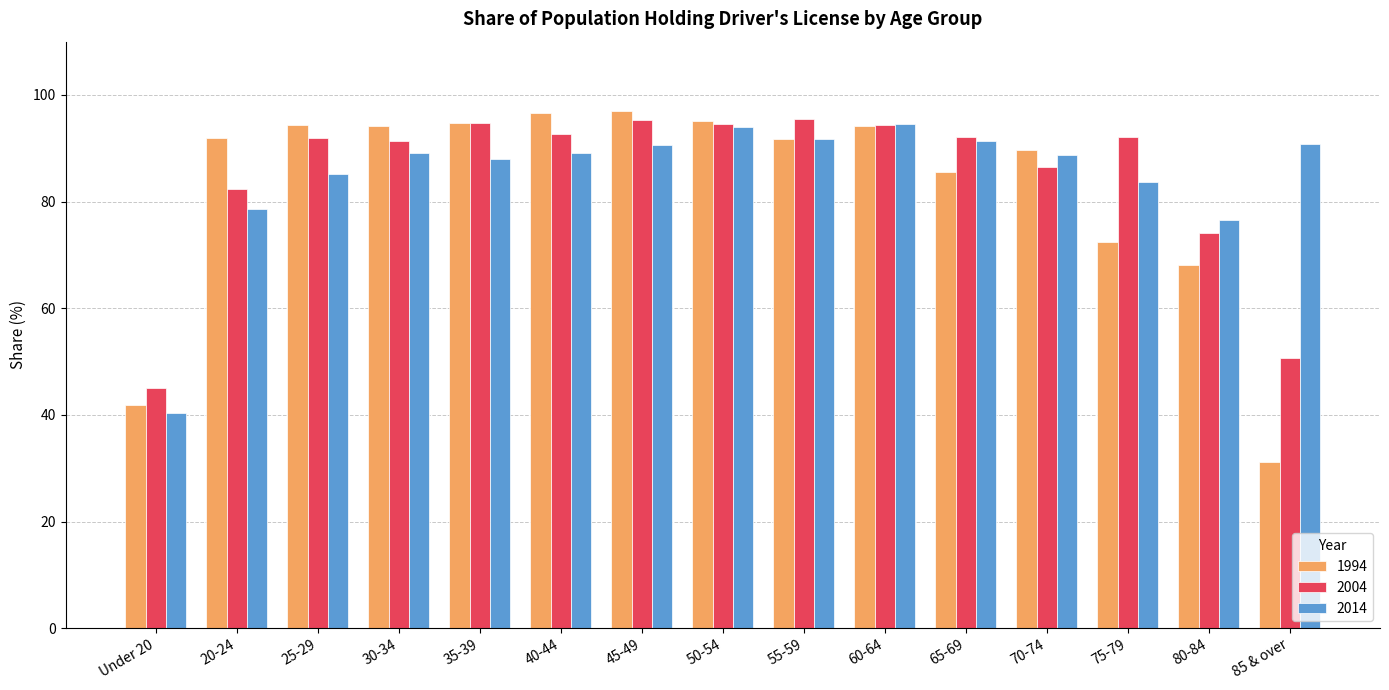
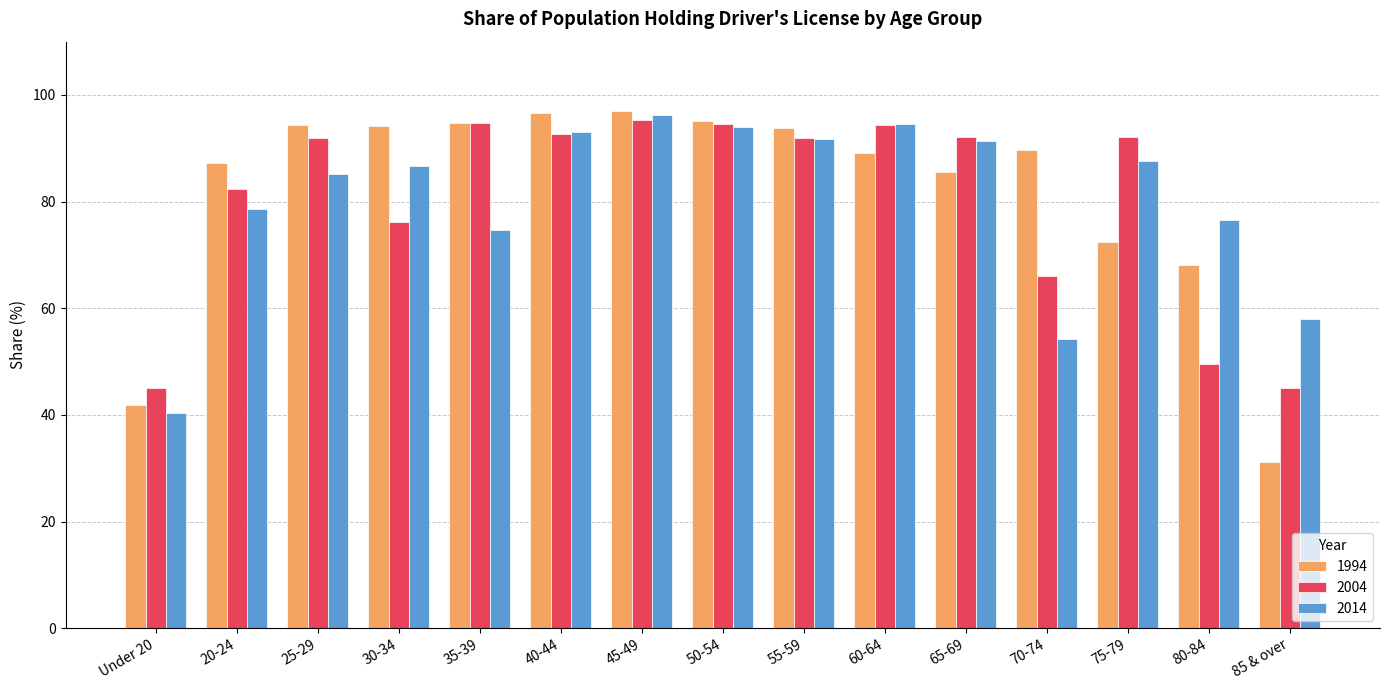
1994, 20-24: 92 -> 87
2004, 30-34: 91 -> 76
2014, 30-34: 89 -> 87
2014, 35-39: 88 -> 75
2014, 40-44: 89 -> 93
2014, 45-49: 91 -> 96
1994, 55-59: 92 -> 94
2004, 55-59: 96 -> 92
1994, 60-64: 94 -> 89
2004, 70-74: 86 -> 66
2014, 70-74: 89 -> 54
2014, 75-79: 84 -> 88
2004, 80-84: 74 -> 50
2004, 85 & over: 51 -> 45
2014, 85 & over: 91 -> 58
